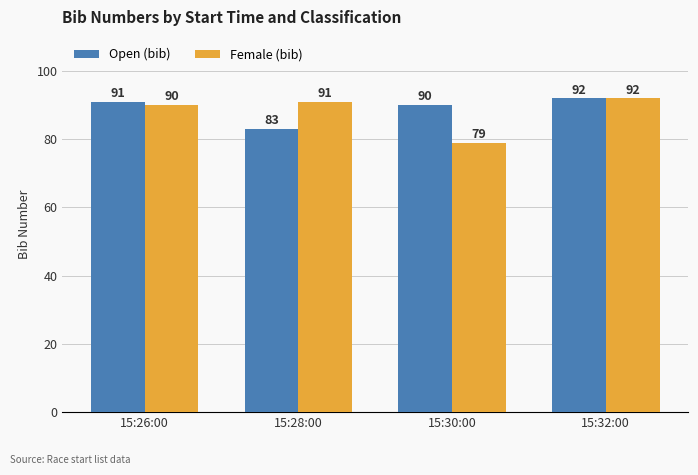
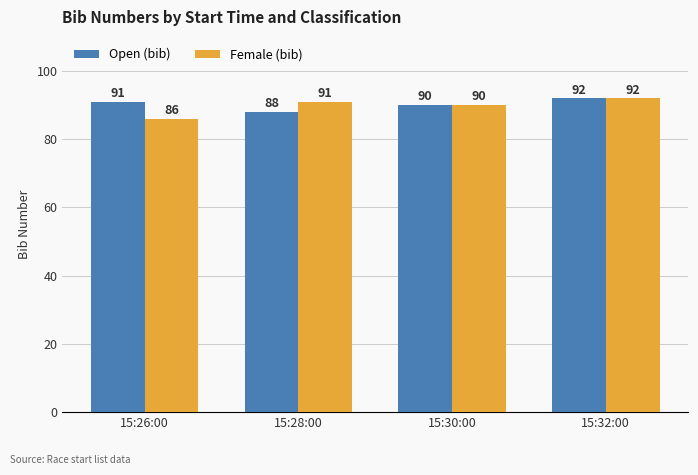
Female (bib), 15:26:00: 90 -> 86
Open (bib), 15:28:00: 83 -> 88
Female (bib), 15:30:00: 79 -> 90
